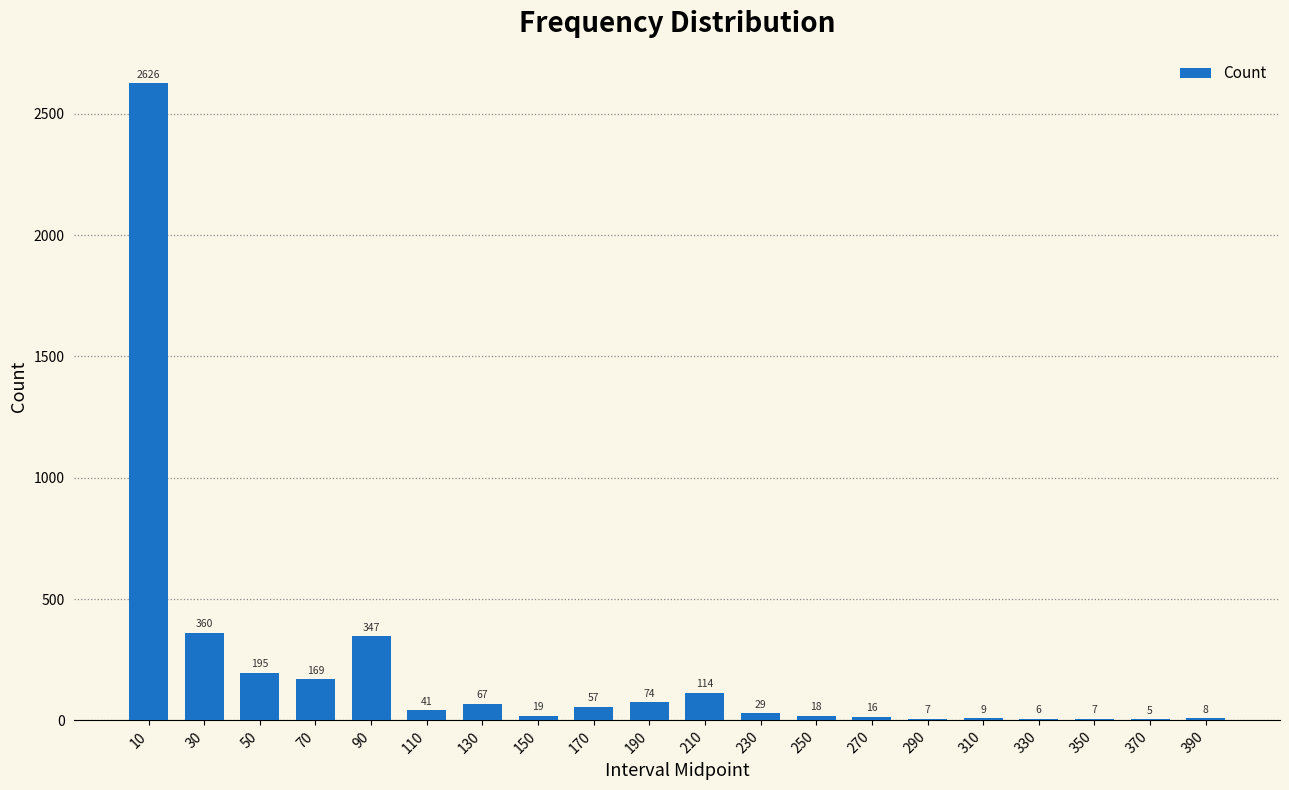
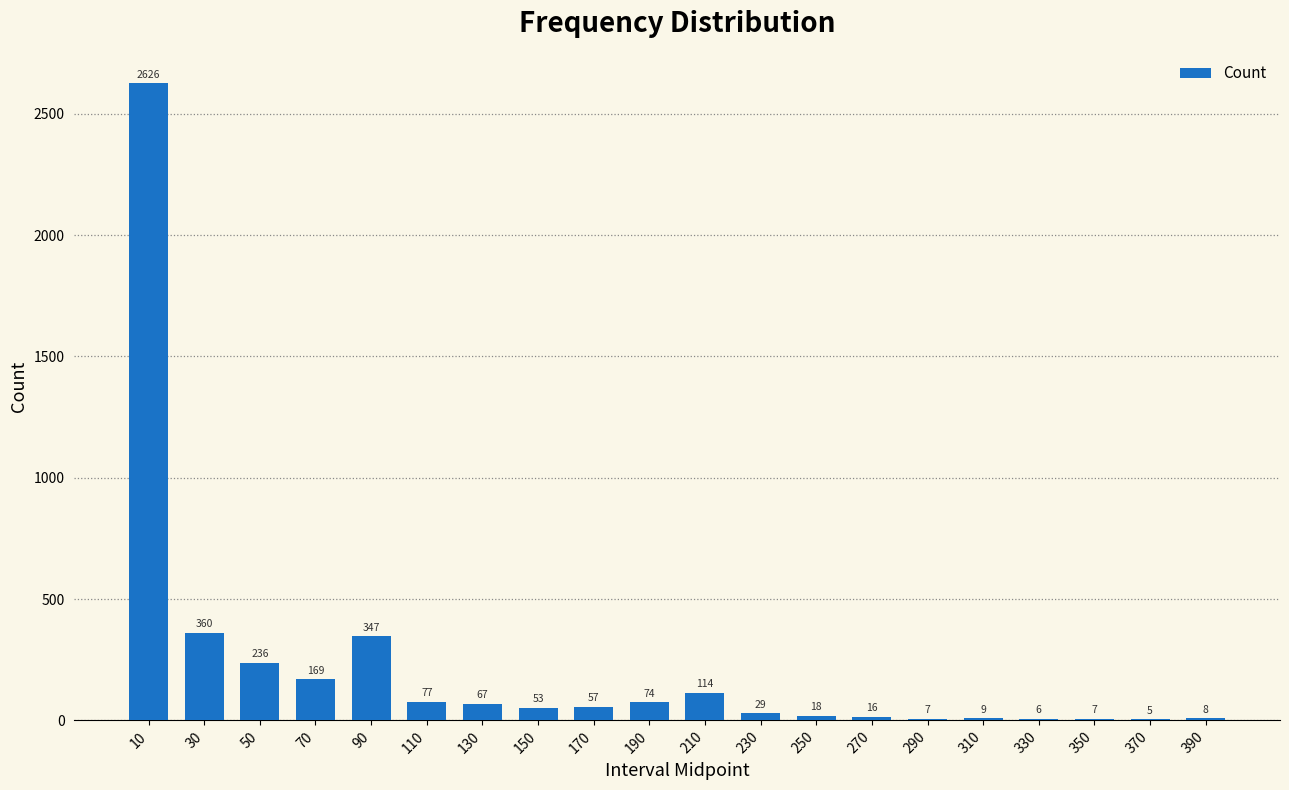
50: 195 -> 236
110: 41 -> 77
150: 19 -> 53
